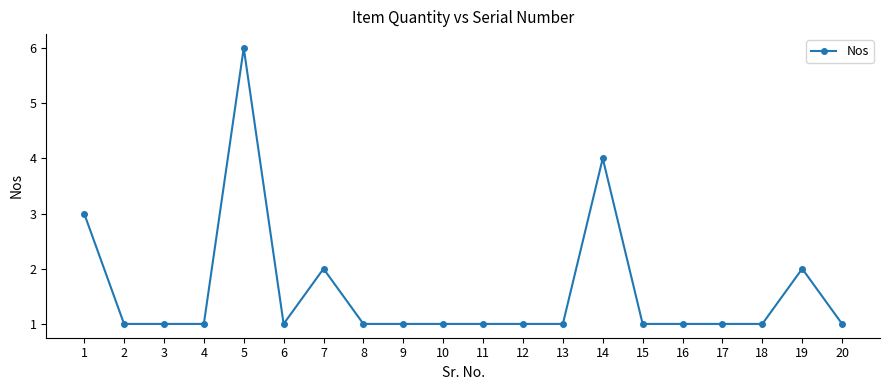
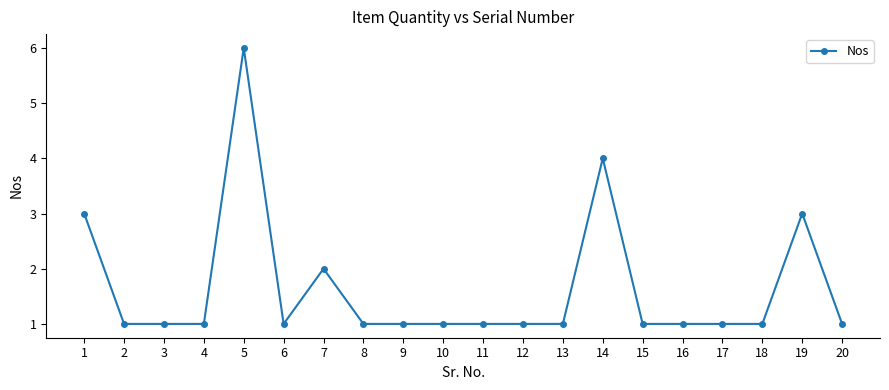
19: 2 -> 3
